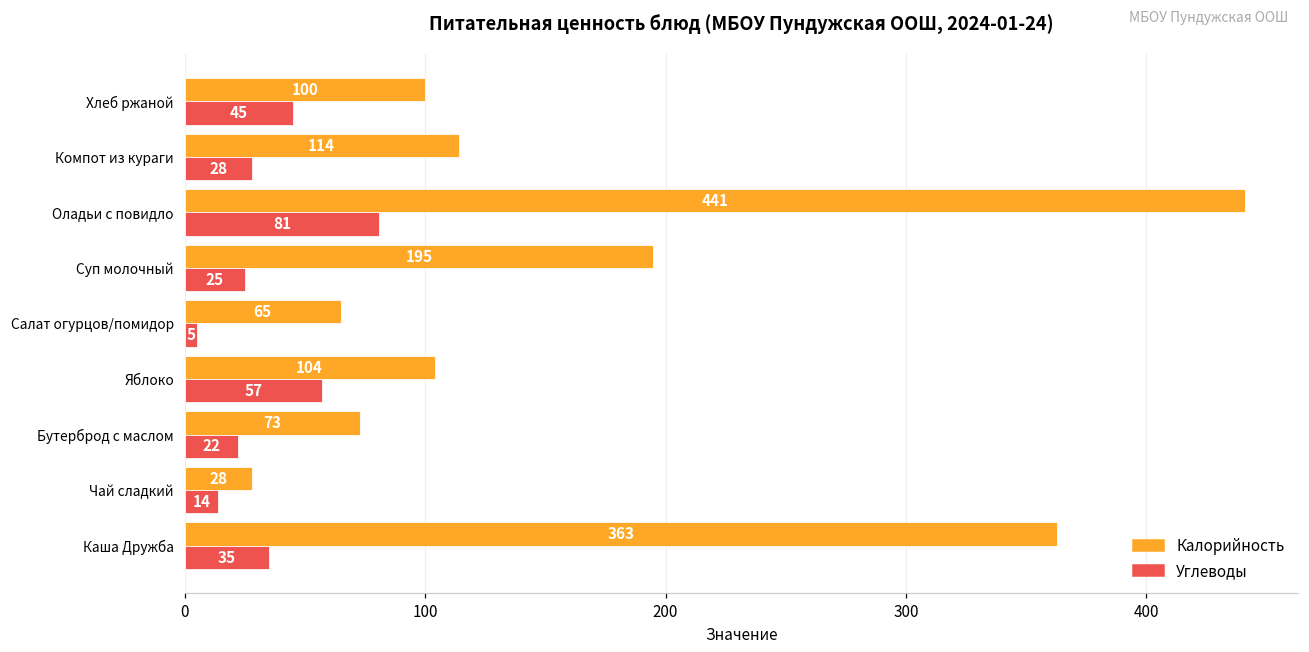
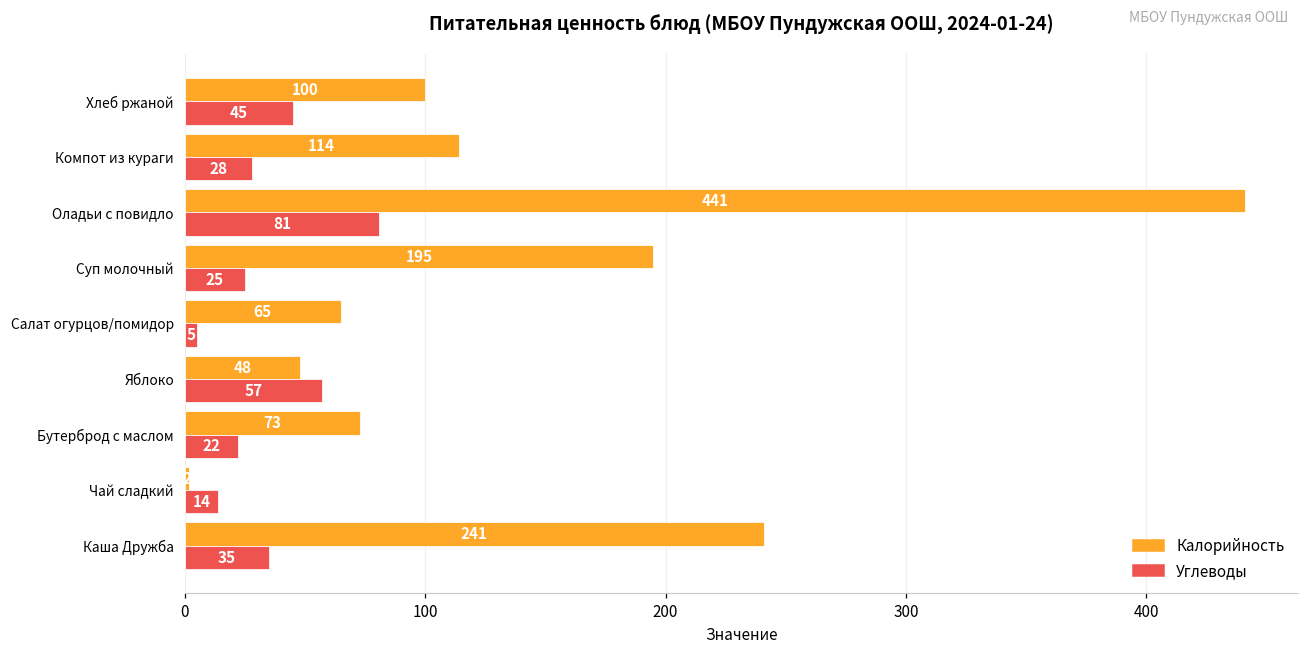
Калорийность, Яблоко: 104 -> 48
Калорийность, Чай сладкий: 28 -> 2
Калорийность, Каша Дружба: 363 -> 241
